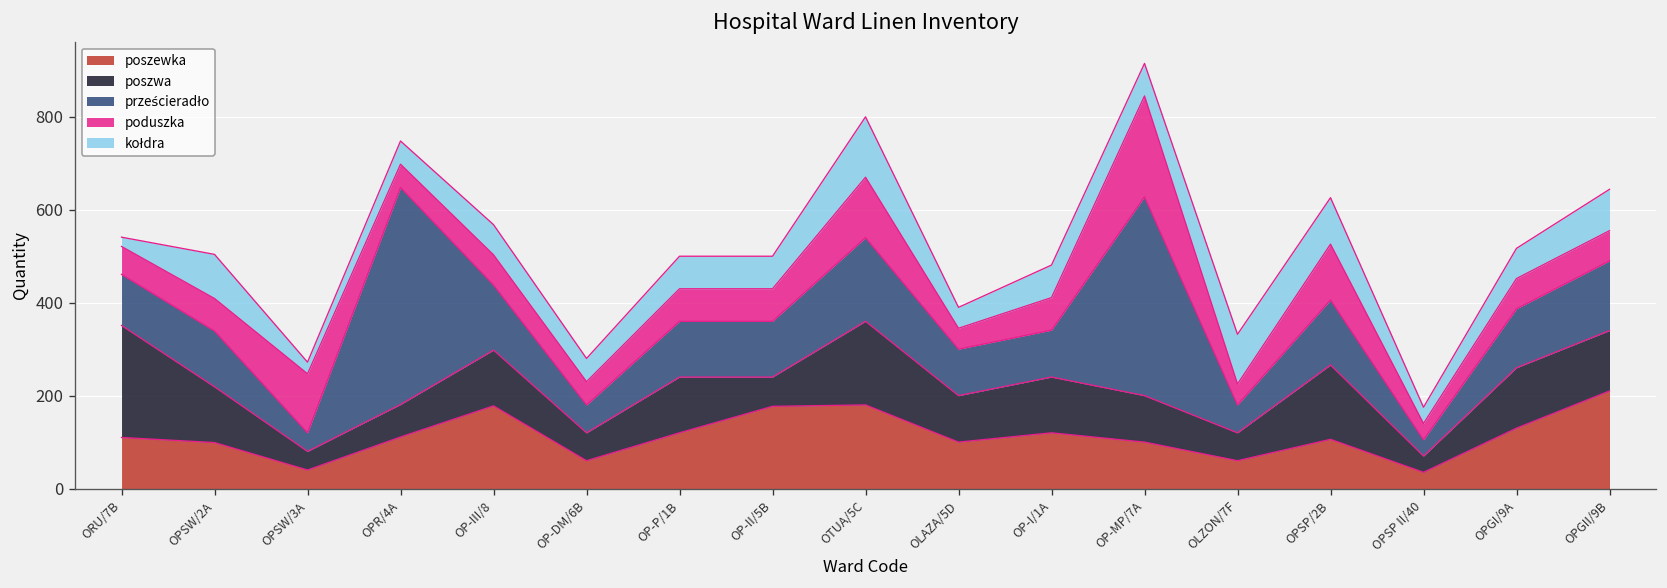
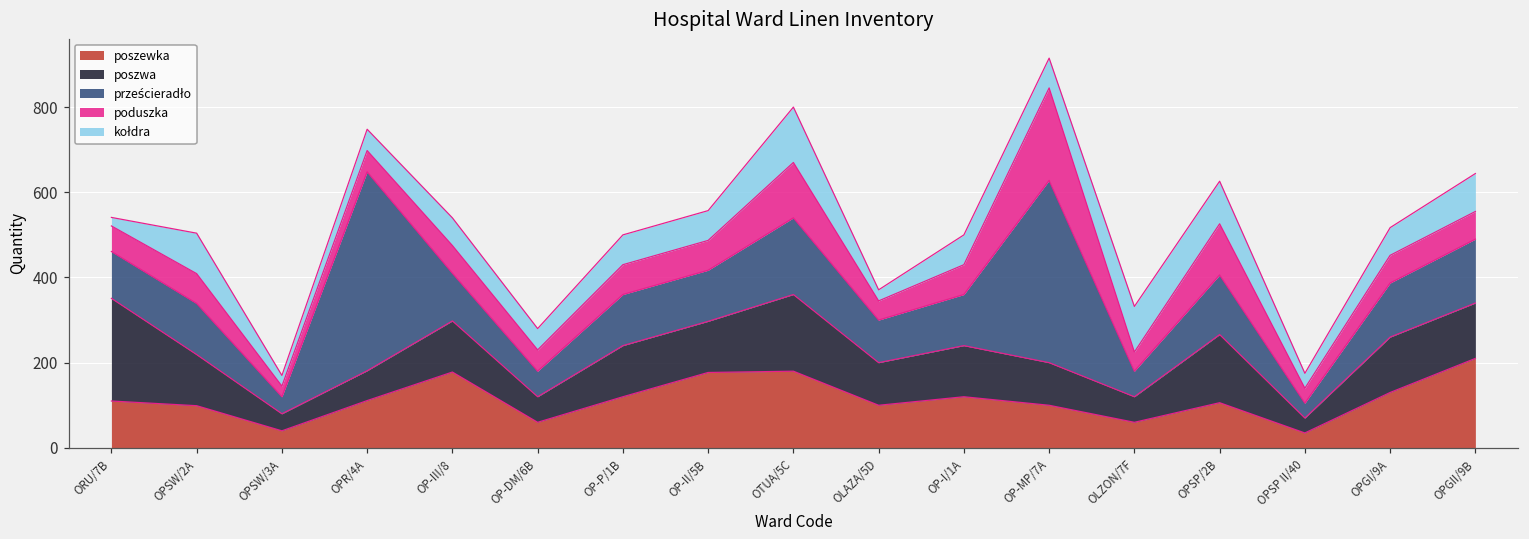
poduszka, OPSW/3A: 130 -> 30
prześcieradło, OP-III/8: 140 -> 110
poszwa, OP-II/5B: 60 -> 120
kołdra, OLAZA/5D: 50 -> 30
prześcieradło, OP-I/1A: 100 -> 120
